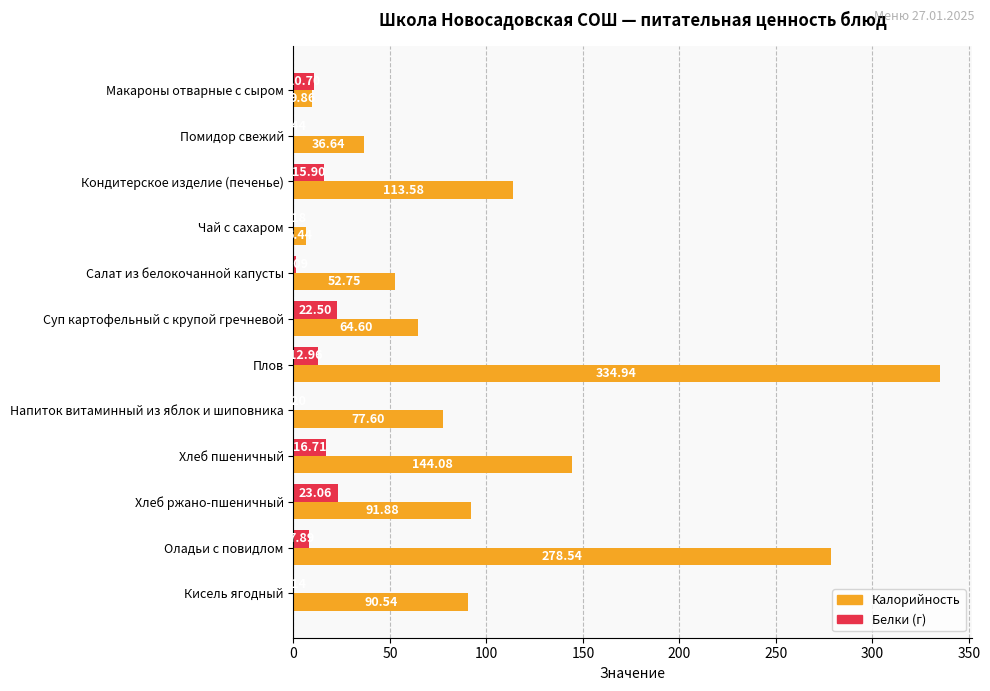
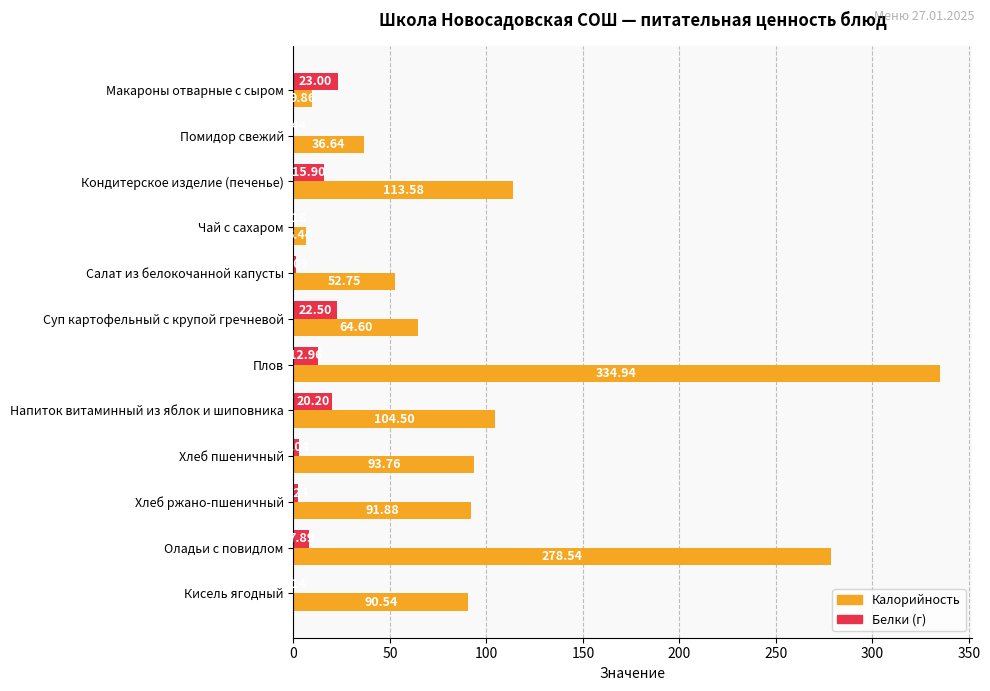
Белки (г), Макароны отварные с сыром: 10.70 -> 23.00
Белки (г), Напиток витаминный из яблок и шиповника: 0 -> 20
Калорийность, Напиток витаминный из яблок и шиповника: 77.60 -> 104.50
Белки (г), Хлеб пшеничный: 17 -> 3
Калорийность, Хлеб пшеничный: 144.08 -> 93.76
Белки (г), Хлеб ржано-пшеничный: 23 -> 2
